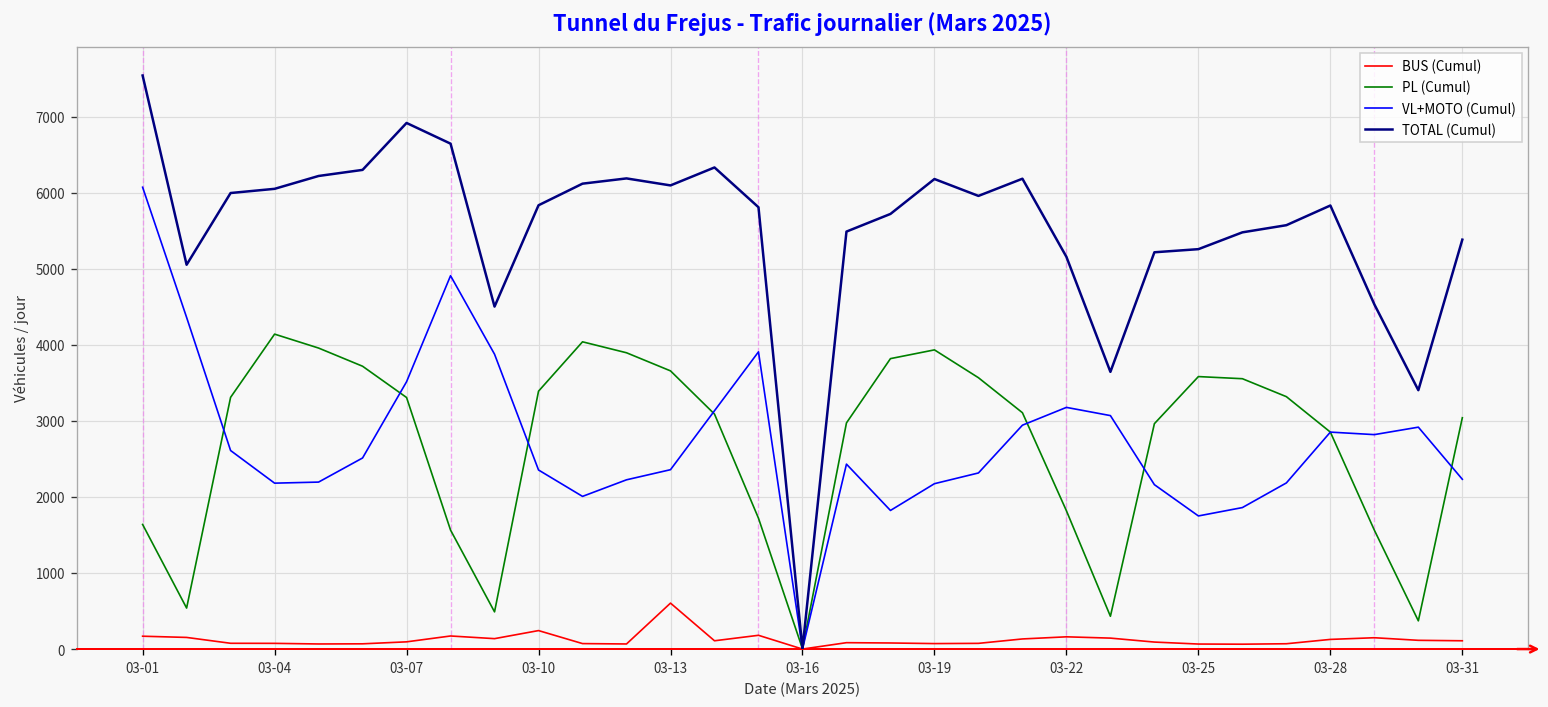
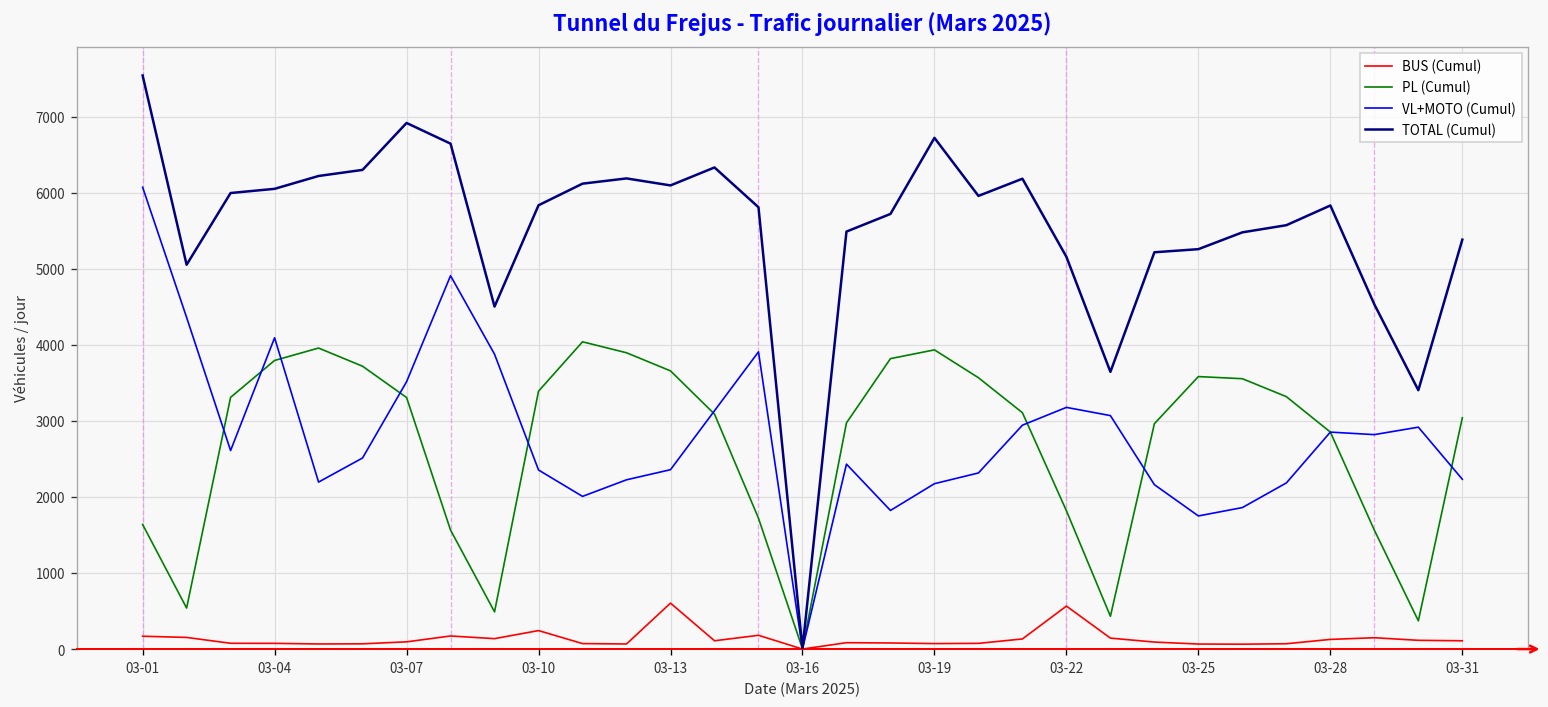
PL (Cumul), 03-04: 4100 -> 3800
VL+MOTO (Cumul), 03-04: 2200 -> 4100
TOTAL (Cumul), 03-19: 6200 -> 6700
BUS (Cumul), 03-22: 200 -> 600
